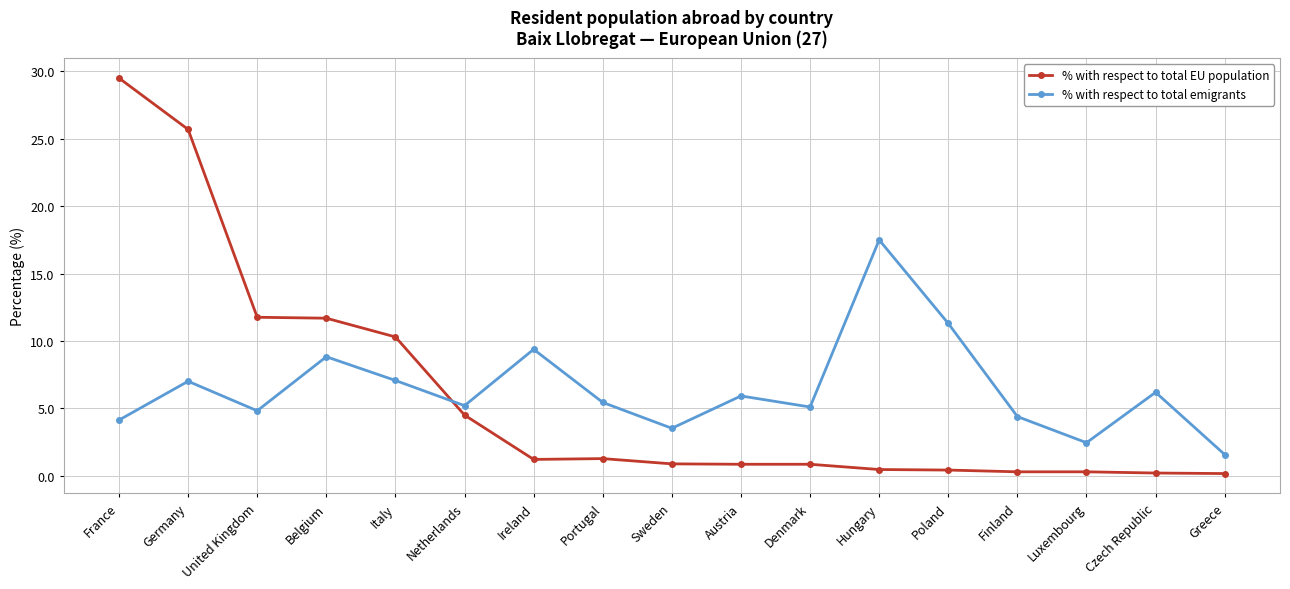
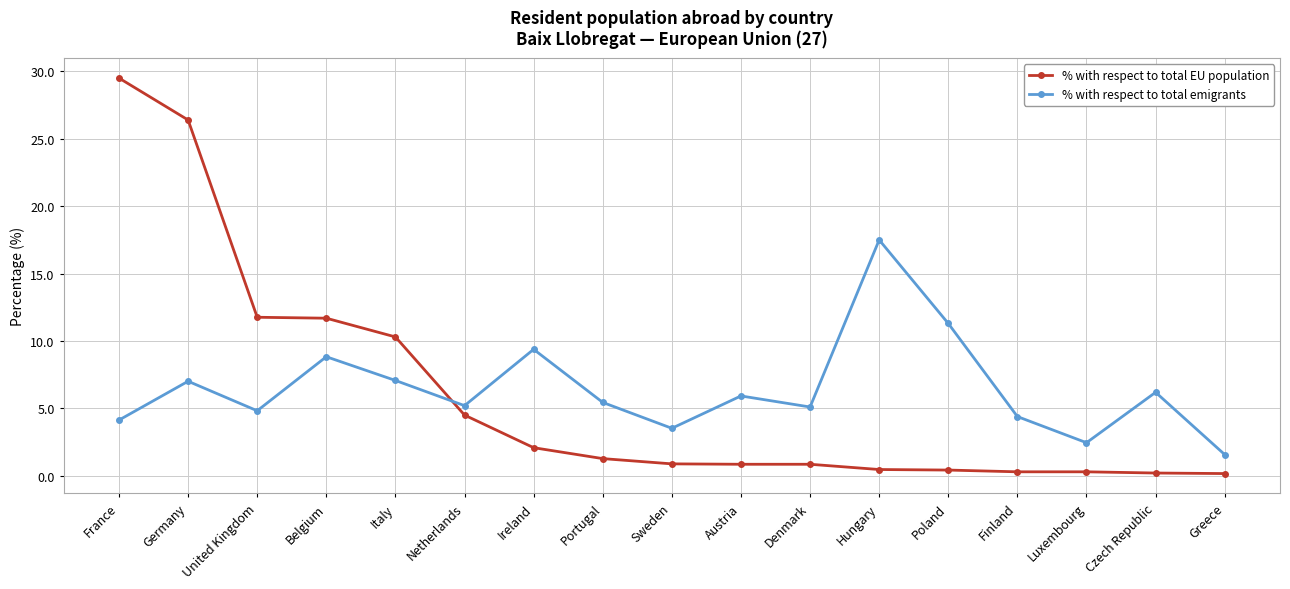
% with respect to total EU population, Germany: 25.7 -> 26.4
% with respect to total EU population, Ireland: 1.2 -> 2.1
